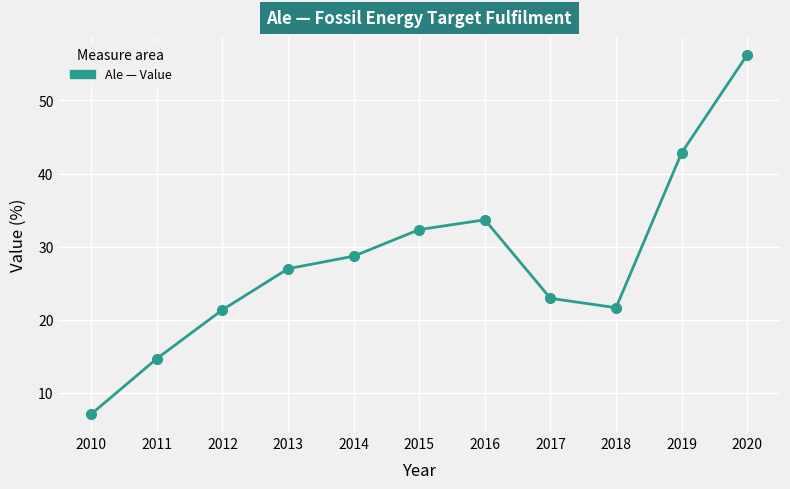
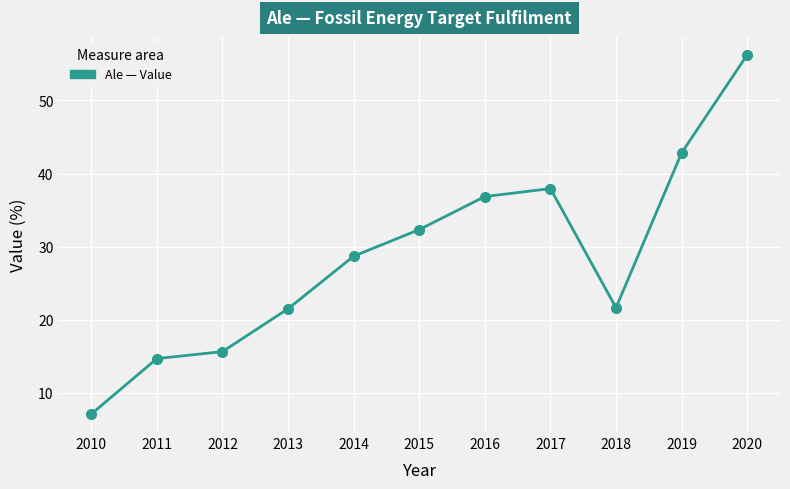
2012: 21 -> 16
2013: 27 -> 22
2016: 34 -> 37
2017: 23 -> 38
